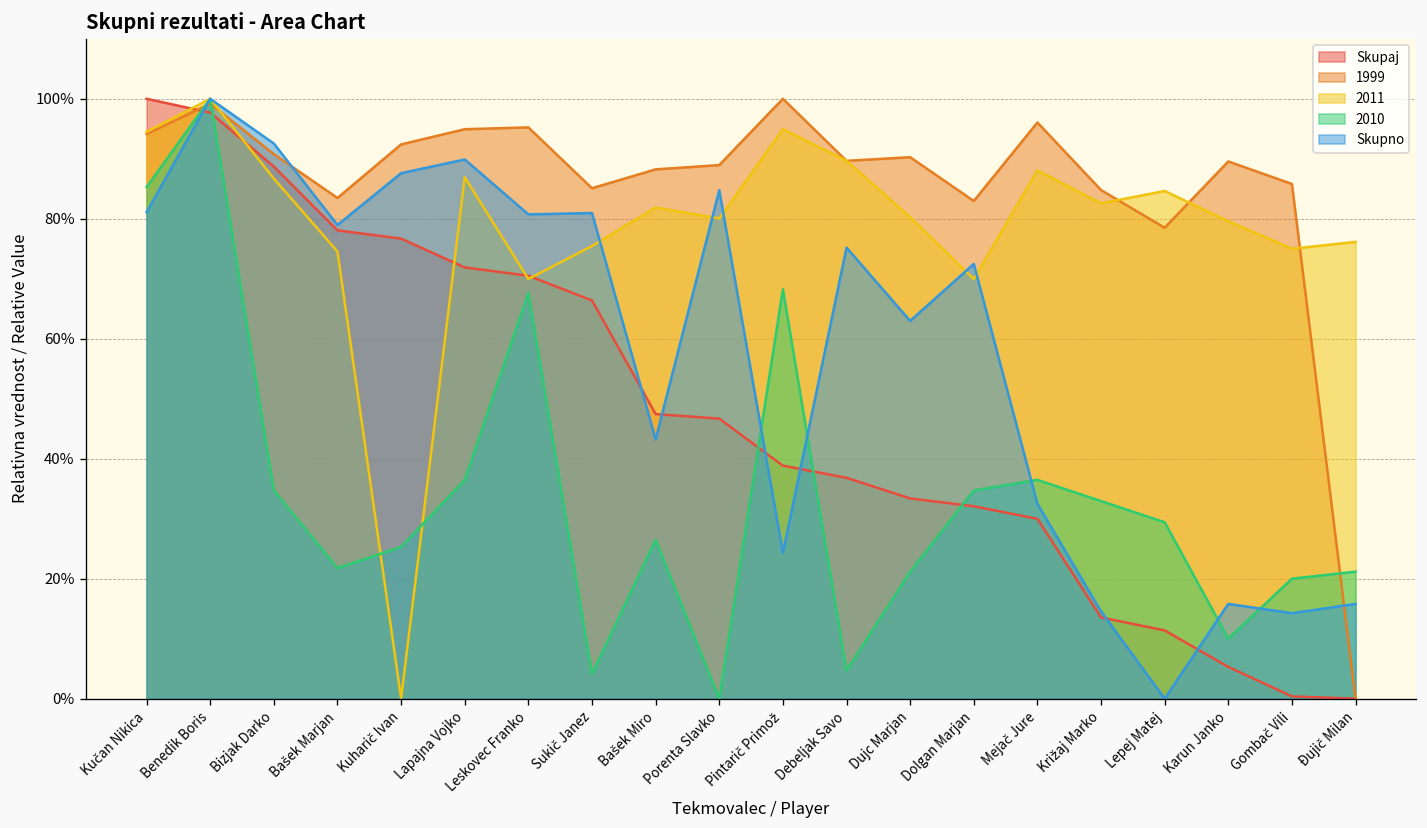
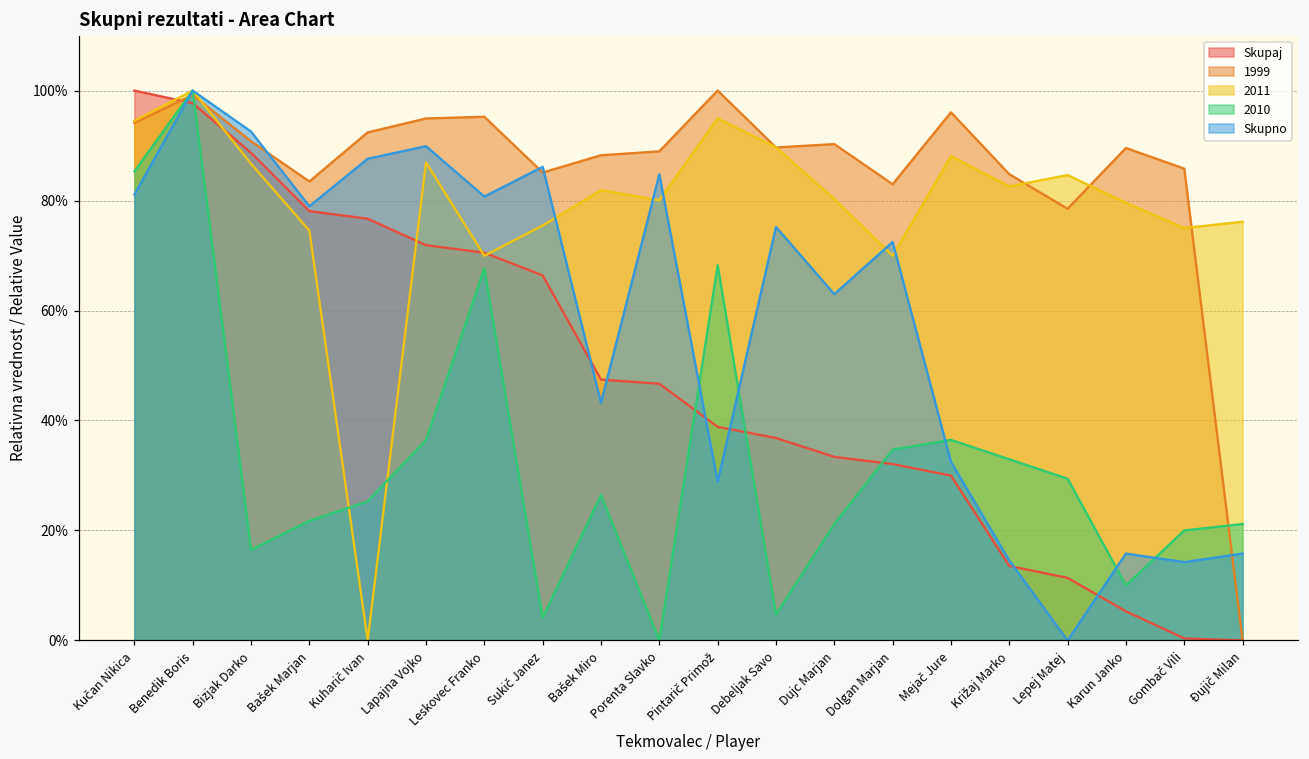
2010, Bizjak Darko: 35% -> 16%
Skupno, Sukič Janez: 81% -> 86%
Skupno, Pintarič Primož: 24% -> 29%
